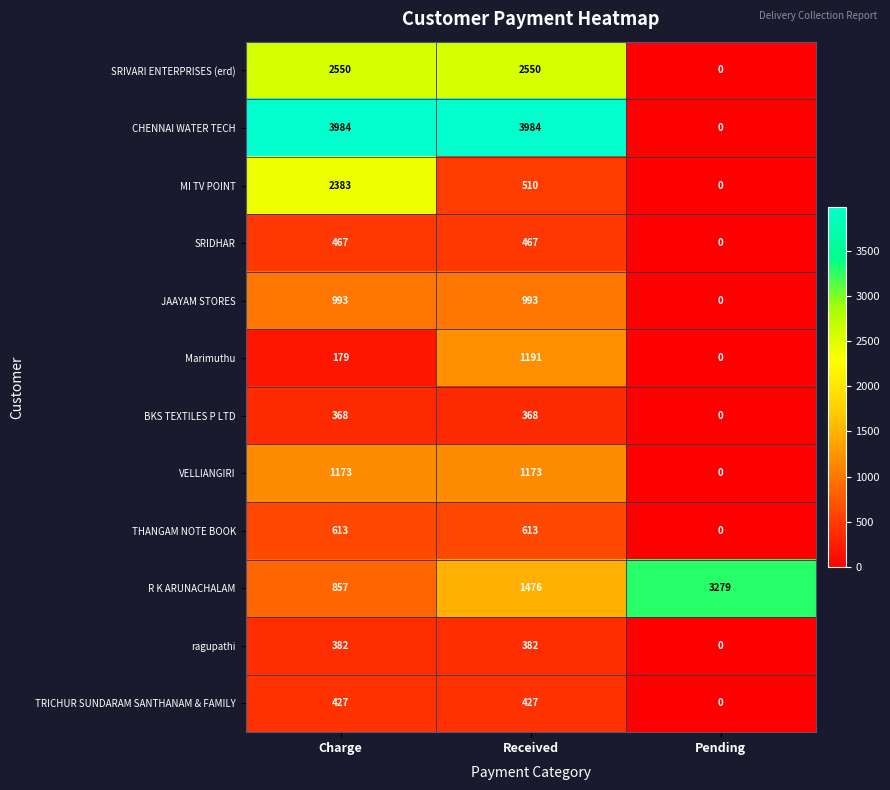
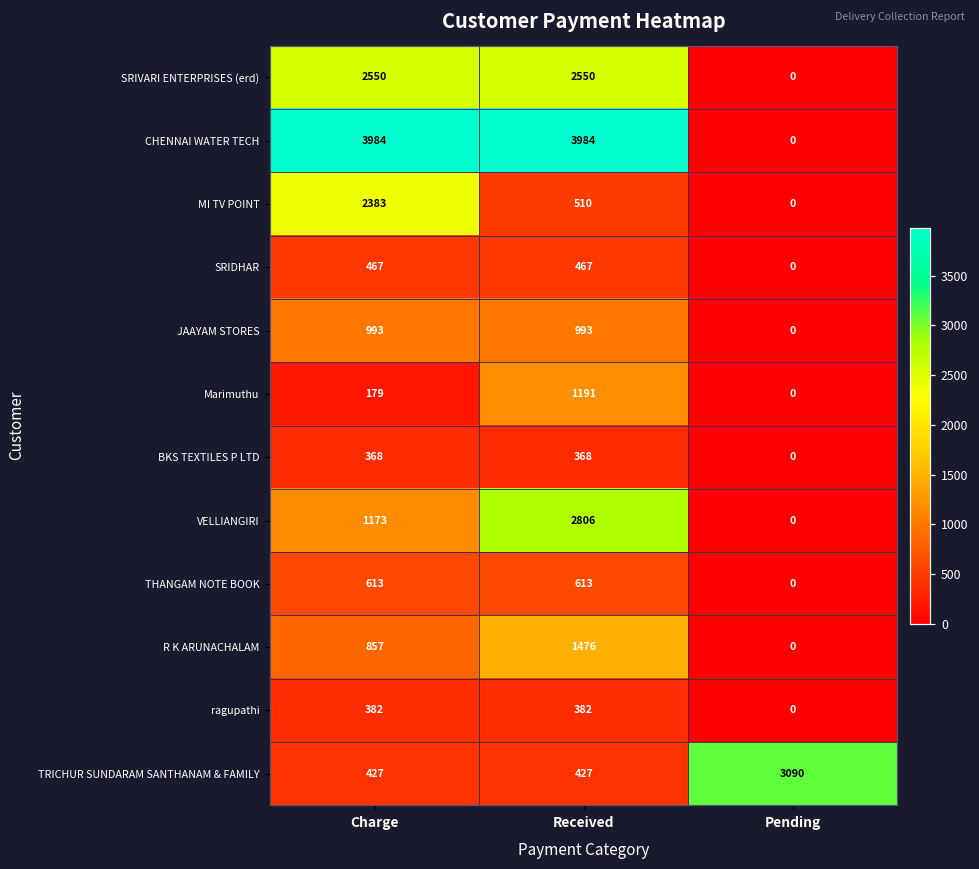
VELLIANGIRI, Received: 1173 -> 2806
R K ARUNACHALAM, Pending: 3279 -> 0
TRICHUR SUNDARAM SANTHANAM & FAMILY, Pending: 0 -> 3090
